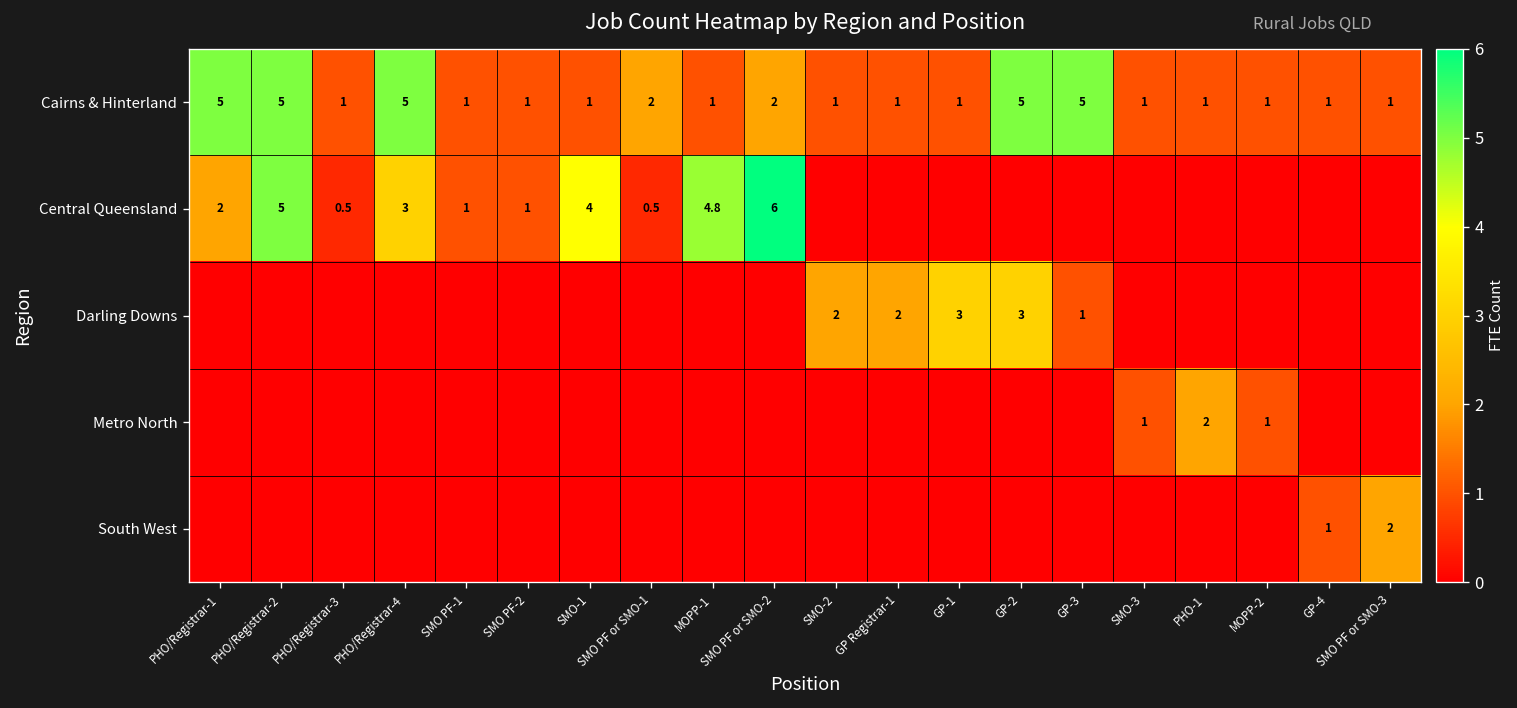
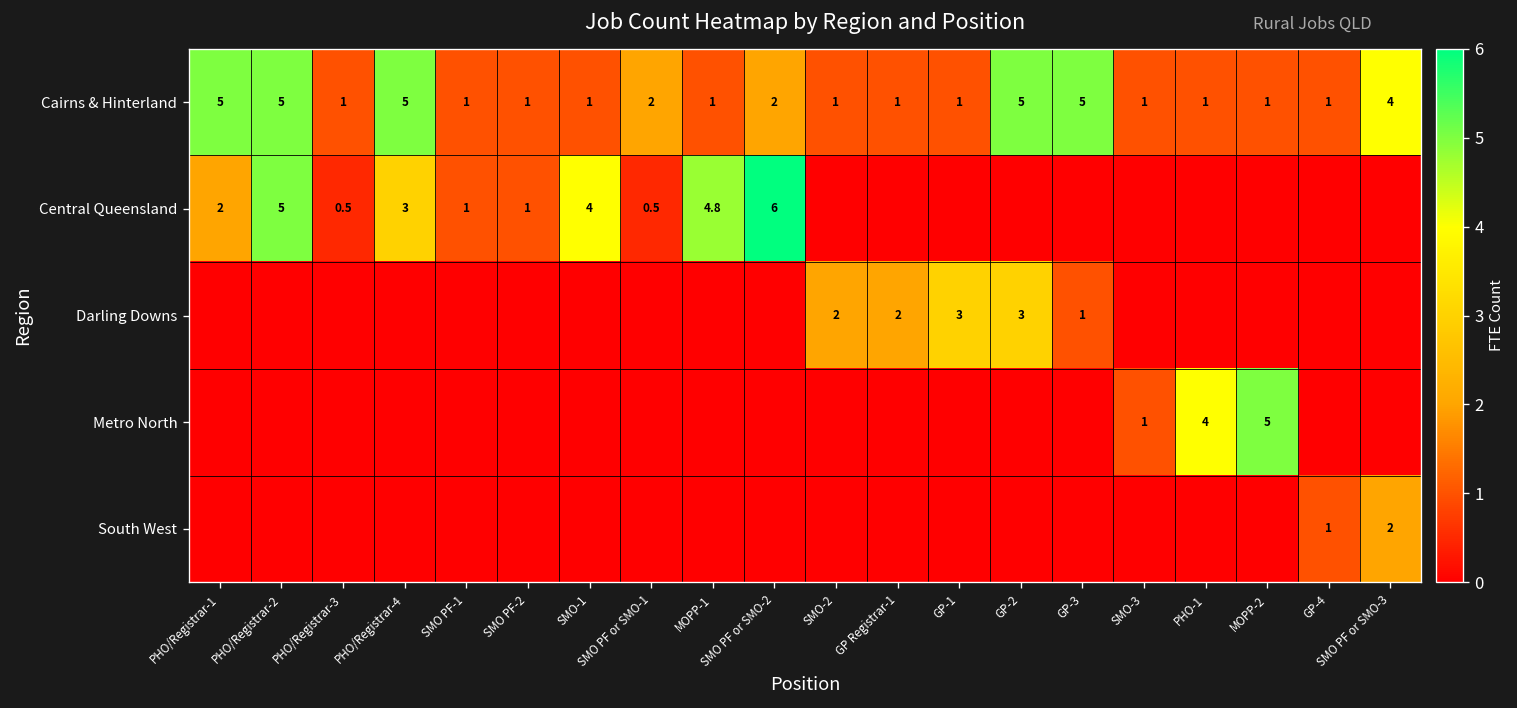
Cairns & Hinterland, SMO PF or SMO-3: 1 -> 4
Metro North, PHO-1: 2 -> 4
Metro North, MOPP-2: 1 -> 5
